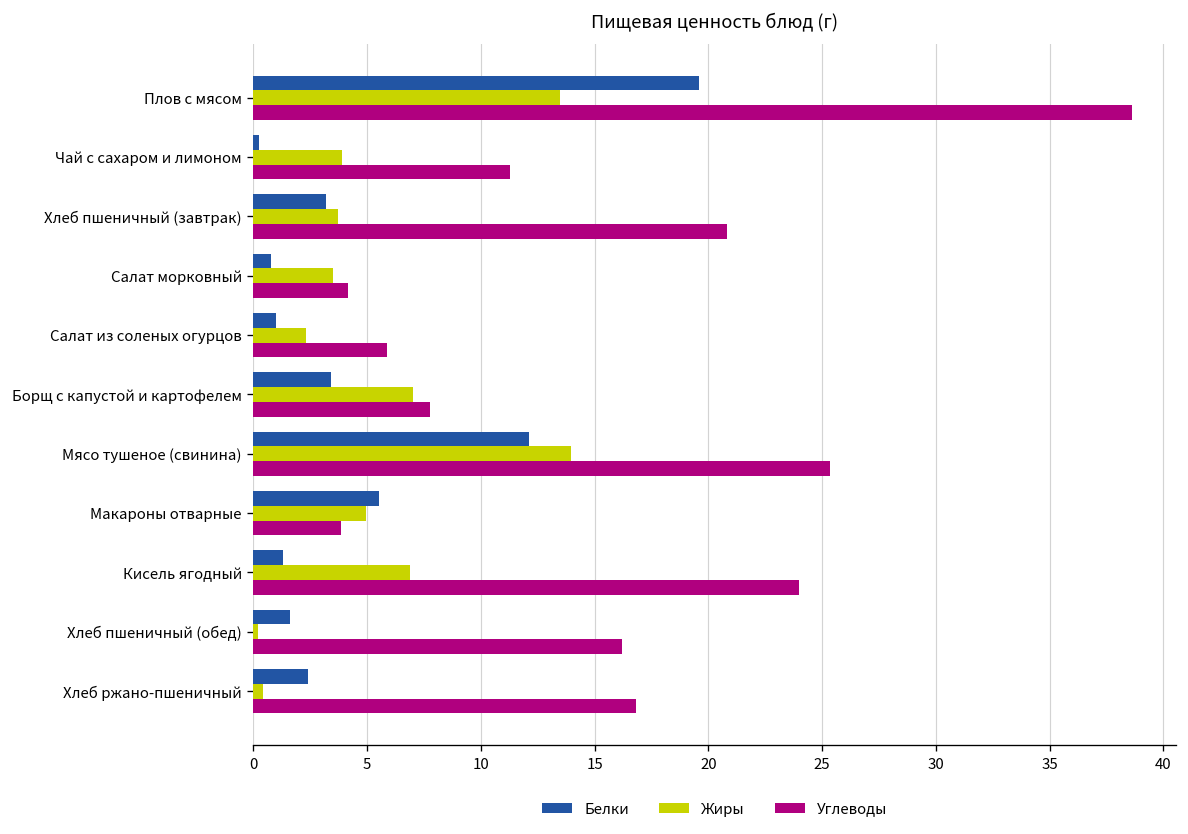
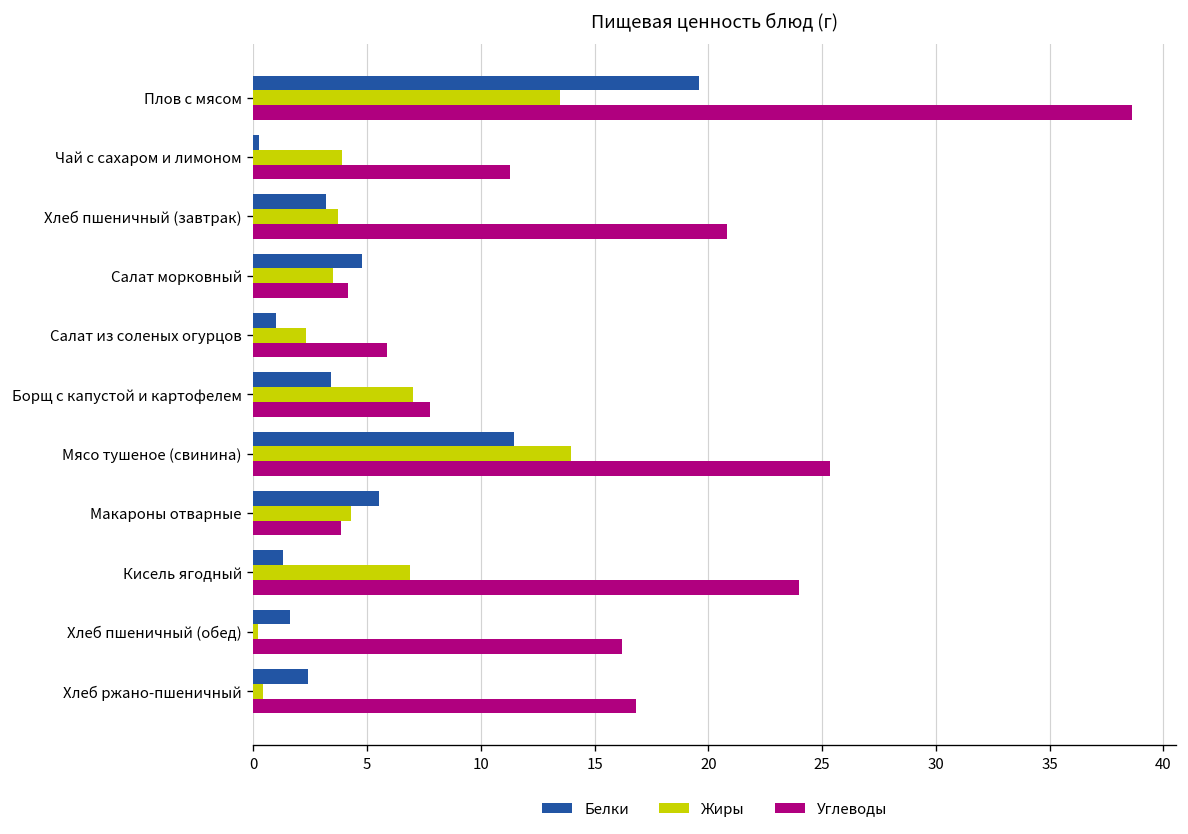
Белки, Салат морковный: 0.8 -> 4.8
Белки, Мясо тушеное (свинина): 12.1 -> 11.5
Жиры, Макароны отварные: 5.0 -> 4.3
